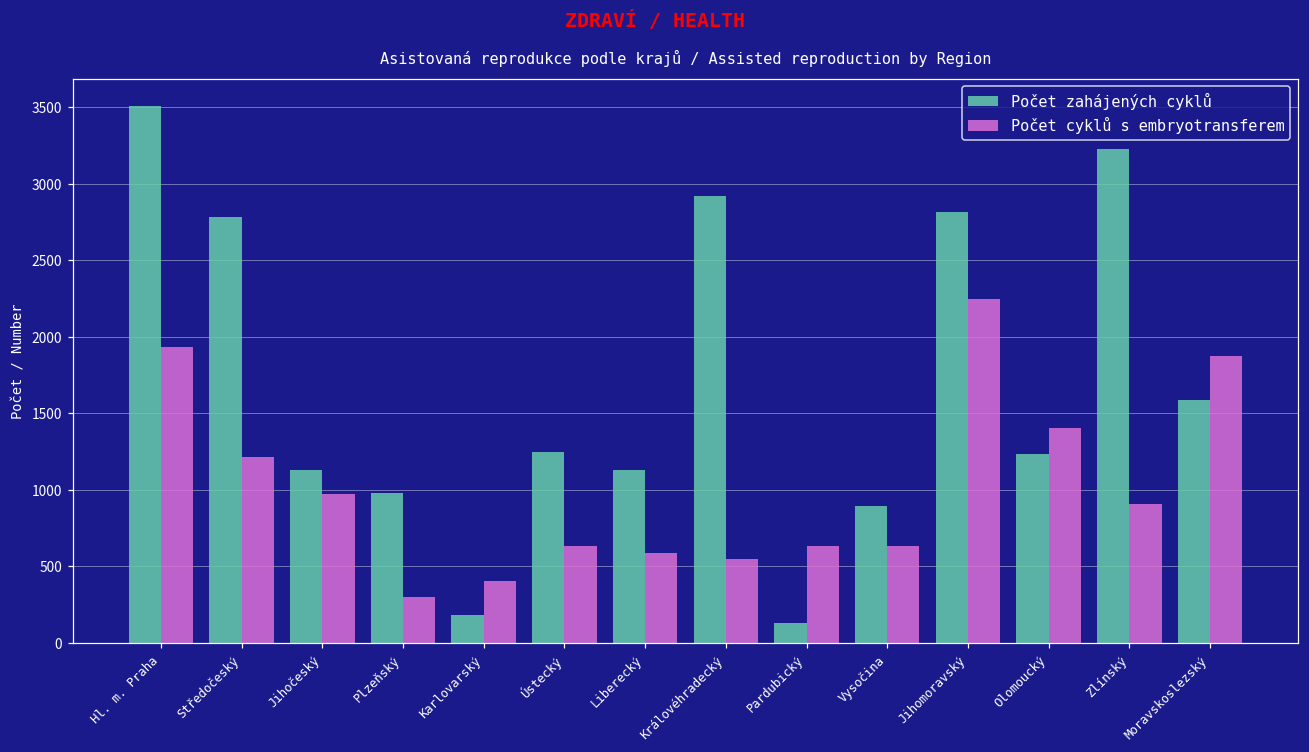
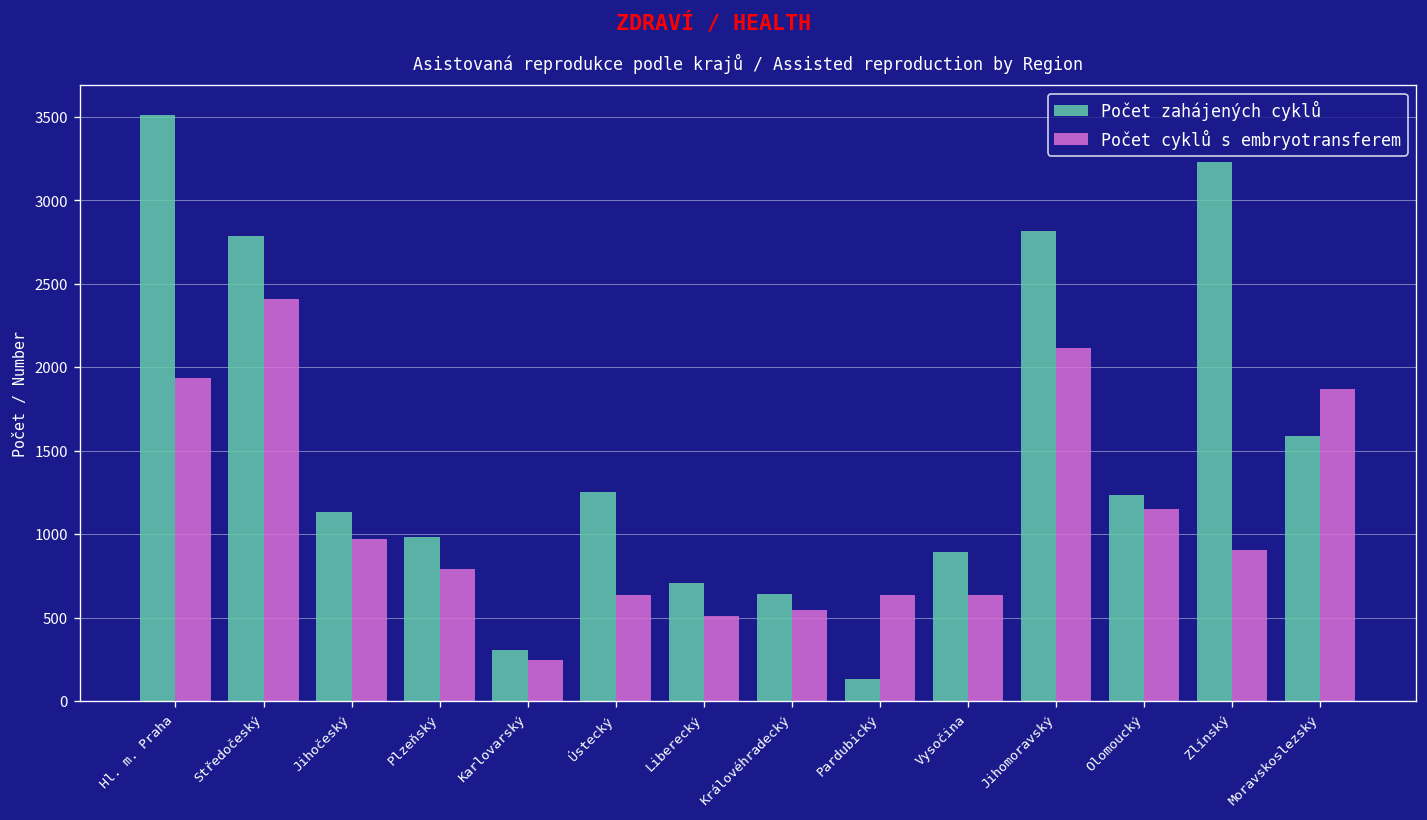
Počet cyklů s embryotransferem, Středočeský: 1220 -> 2410
Počet cyklů s embryotransferem, Plzeňský: 300 -> 790
Počet zahájených cyklů, Karlovarský: 190 -> 310
Počet cyklů s embryotransferem, Karlovarský: 400 -> 250
Počet zahájených cyklů, Liberecký: 1130 -> 710
Počet cyklů s embryotransferem, Liberecký: 590 -> 510
Počet zahájených cyklů, Královéhradecký: 2920 -> 640
Počet cyklů s embryotransferem, Jihomoravský: 2250 -> 2110
Počet cyklů s embryotransferem, Olomoucký: 1410 -> 1150
